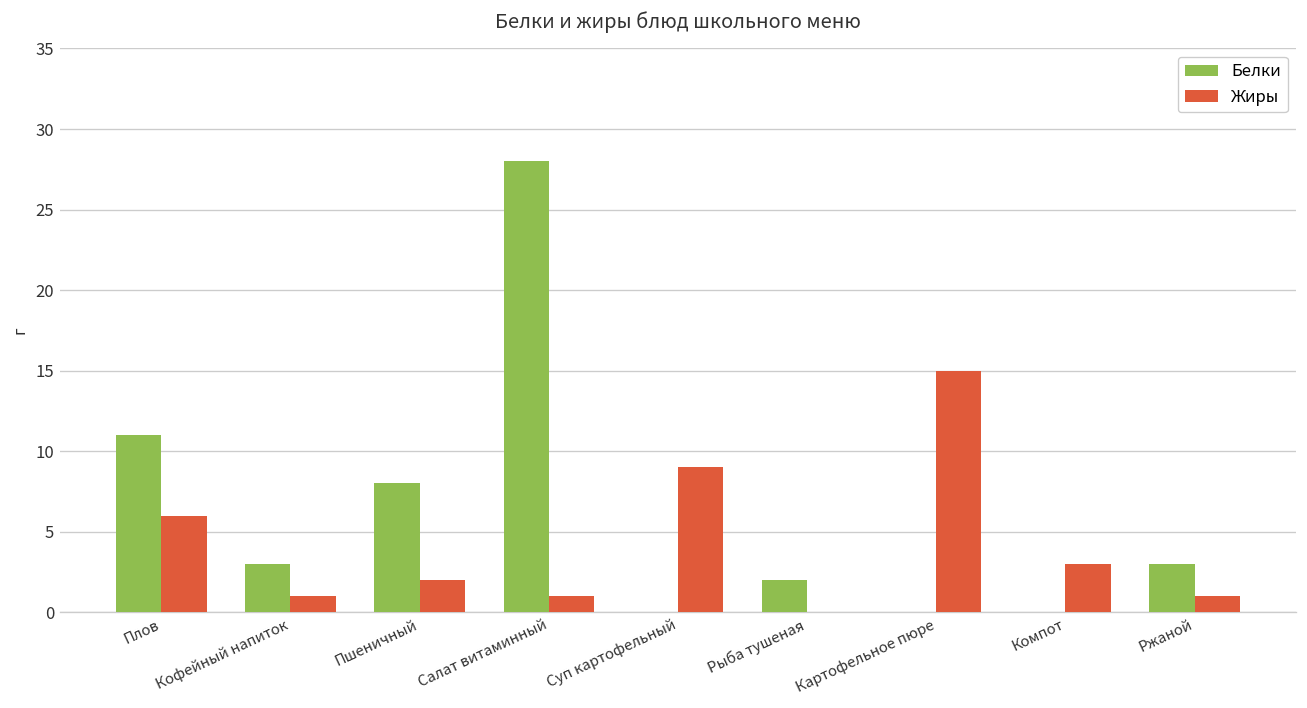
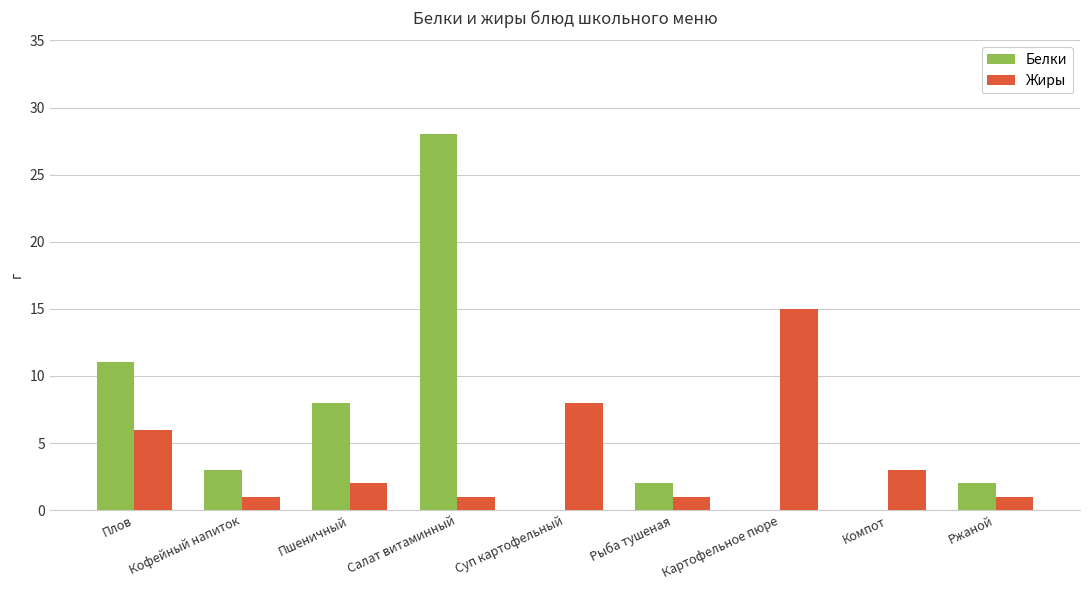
Жиры, Суп картофельный: 9 -> 8
Жиры, Рыба тушеная: 0 -> 1
Белки, Ржаной: 3 -> 2
